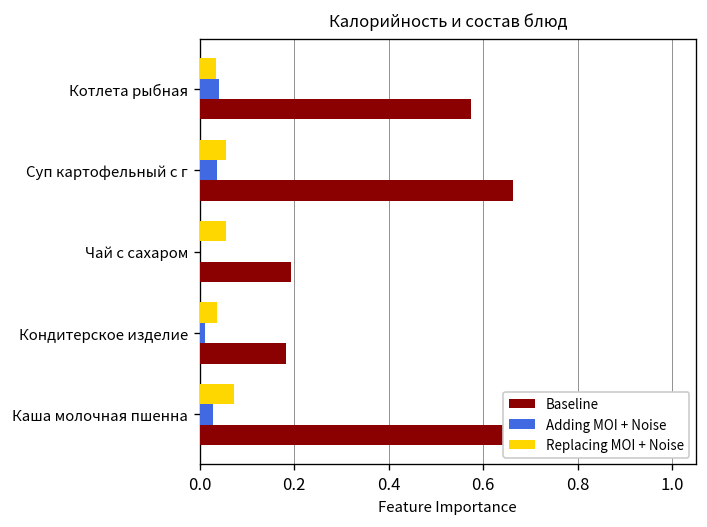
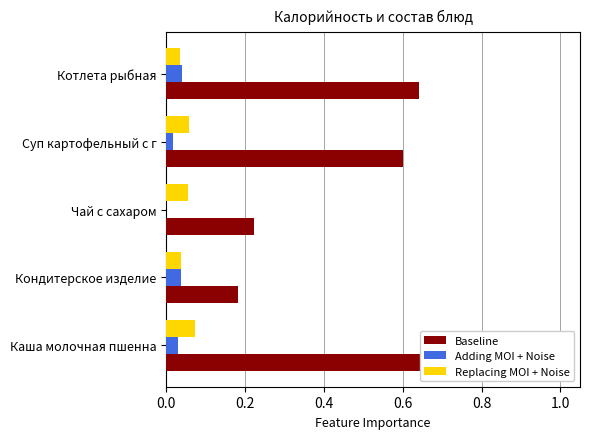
Baseline, Котлета рыбная: 0.57 -> 0.64
Adding MOI + Noise, Суп картофельный с г: 0.04 -> 0.02
Baseline, Суп картофельный с г: 0.66 -> 0.60
Baseline, Чай с сахаром: 0.19 -> 0.22
Adding MOI + Noise, Кондитерское изделие: 0.01 -> 0.04
